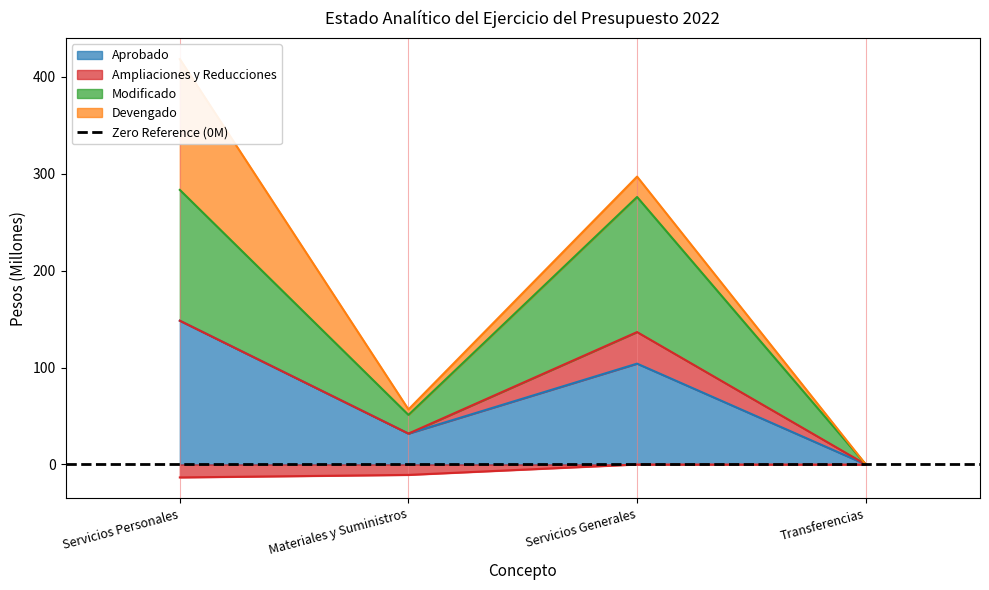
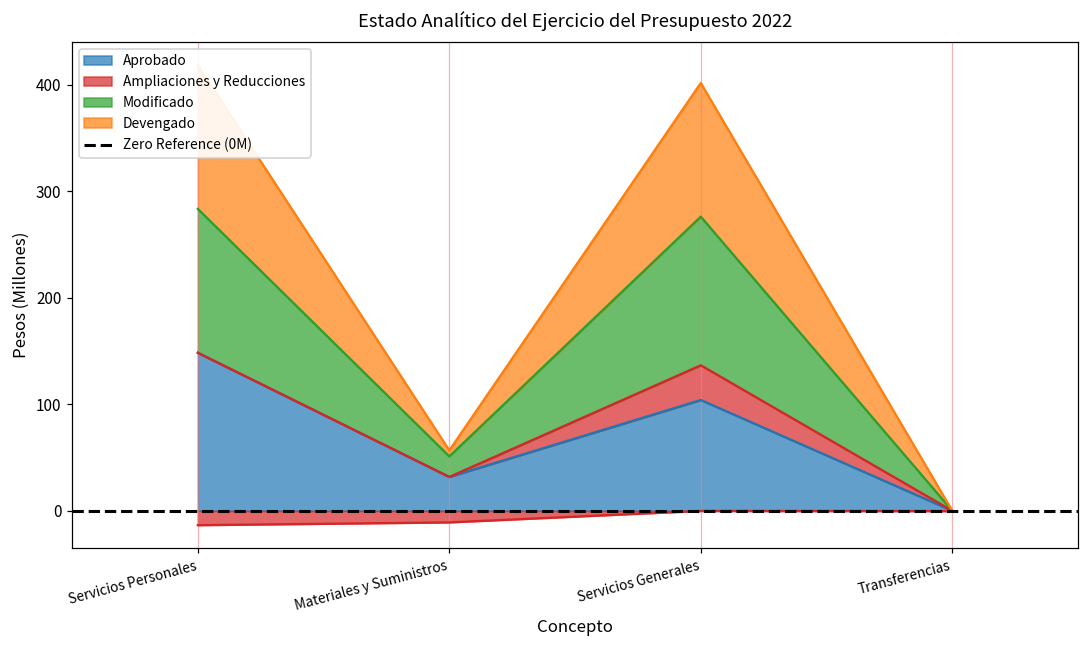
Devengado, Servicios Generales: 20 -> 130
